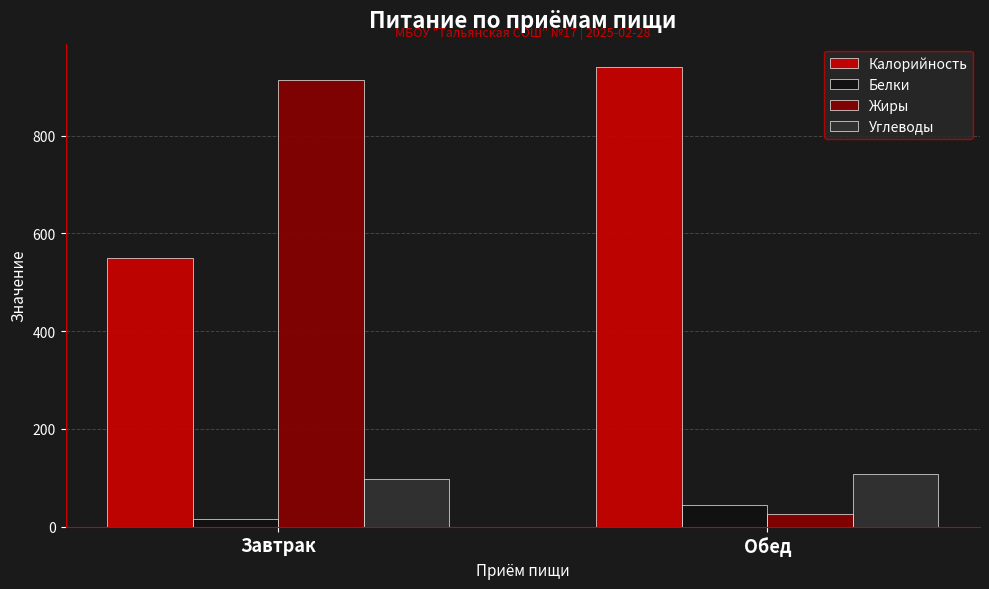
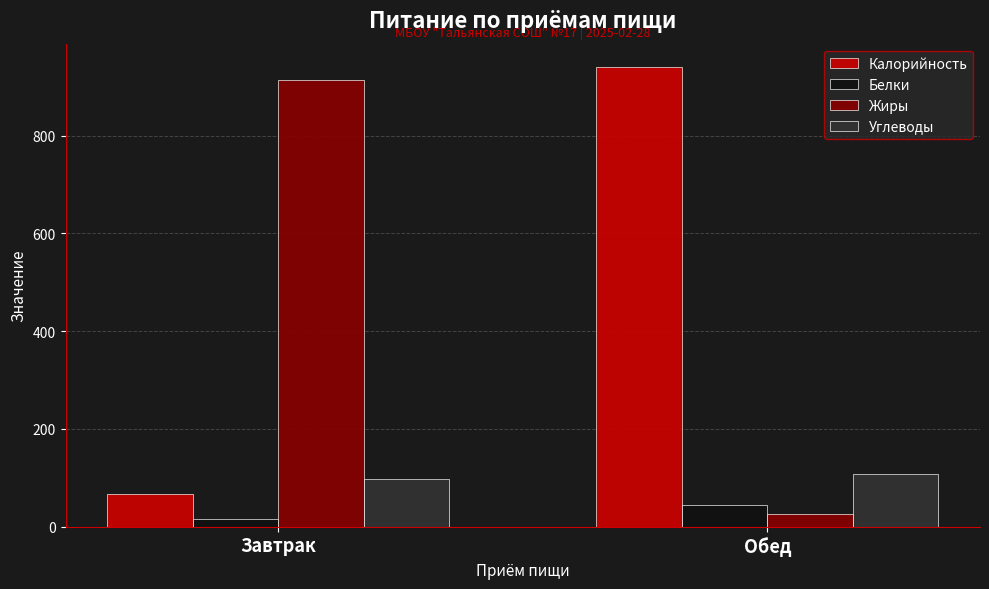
Калорийность, Завтрак: 550 -> 70
